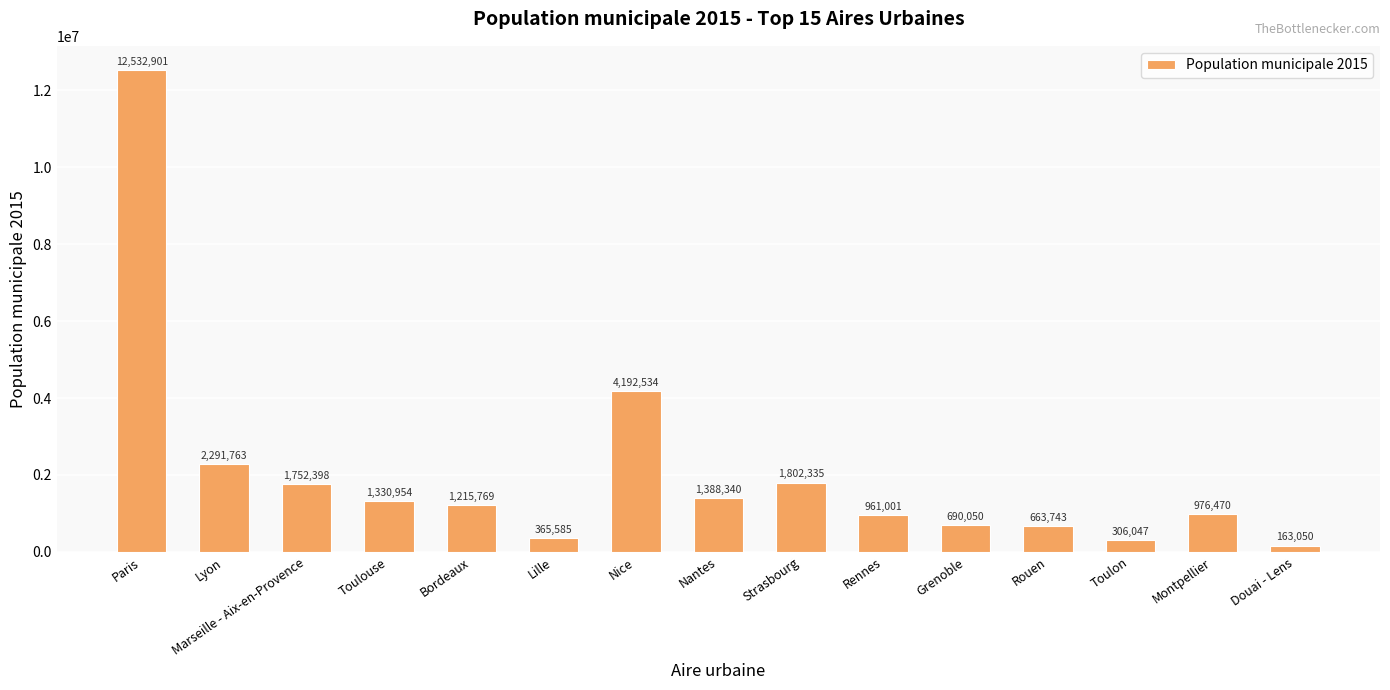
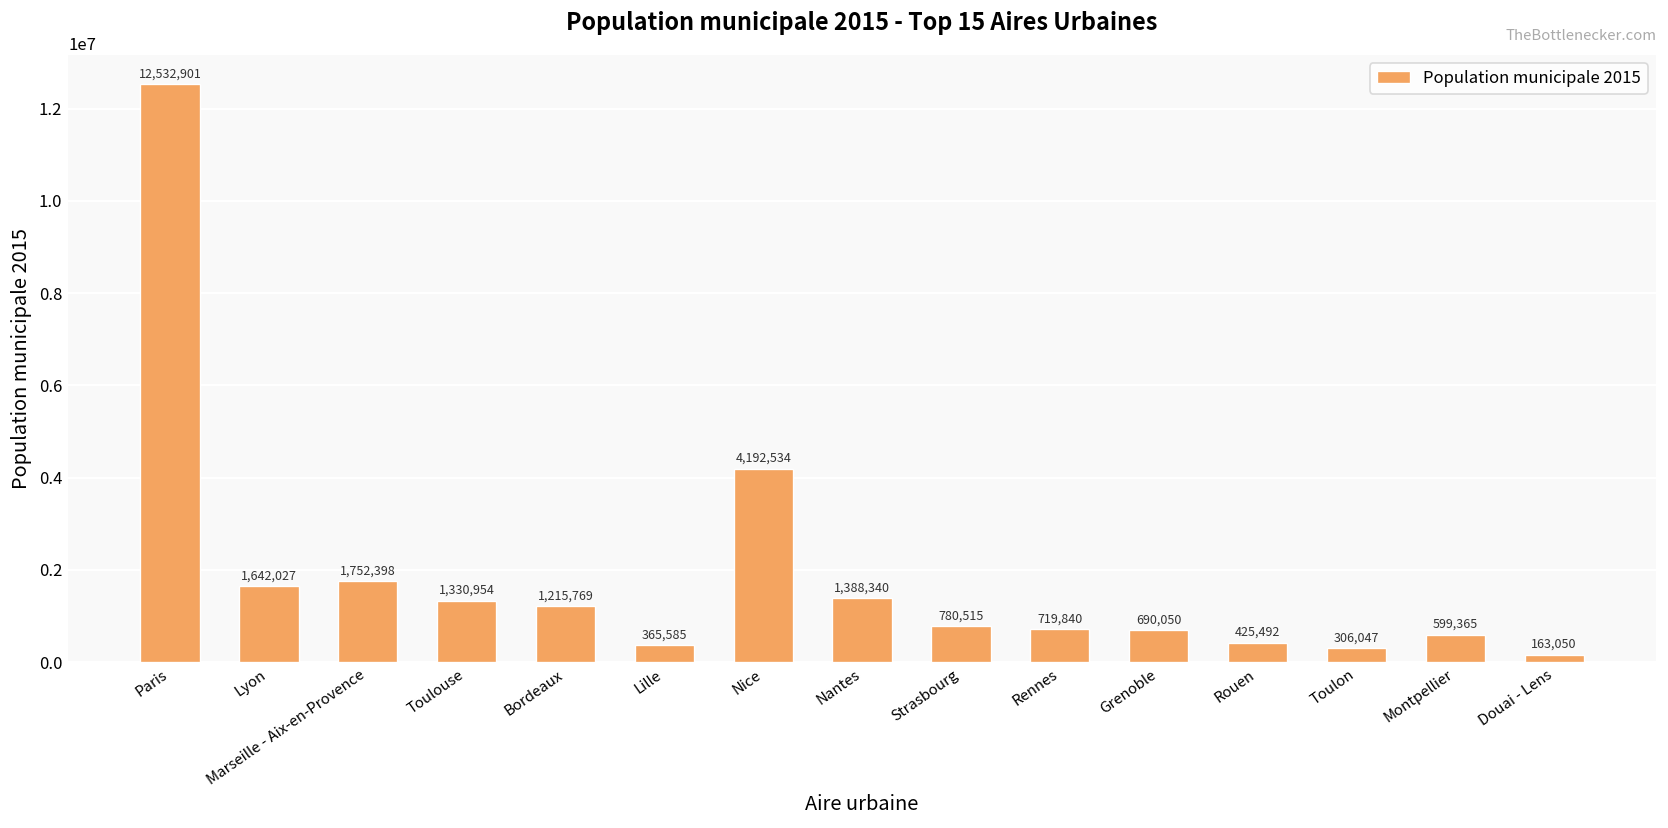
Lyon: 2,291,763 -> 1,642,027
Strasbourg: 1,802,335 -> 780,515
Rennes: 961,001 -> 719,840
Rouen: 663,743 -> 425,492
Montpellier: 976,470 -> 599,365
